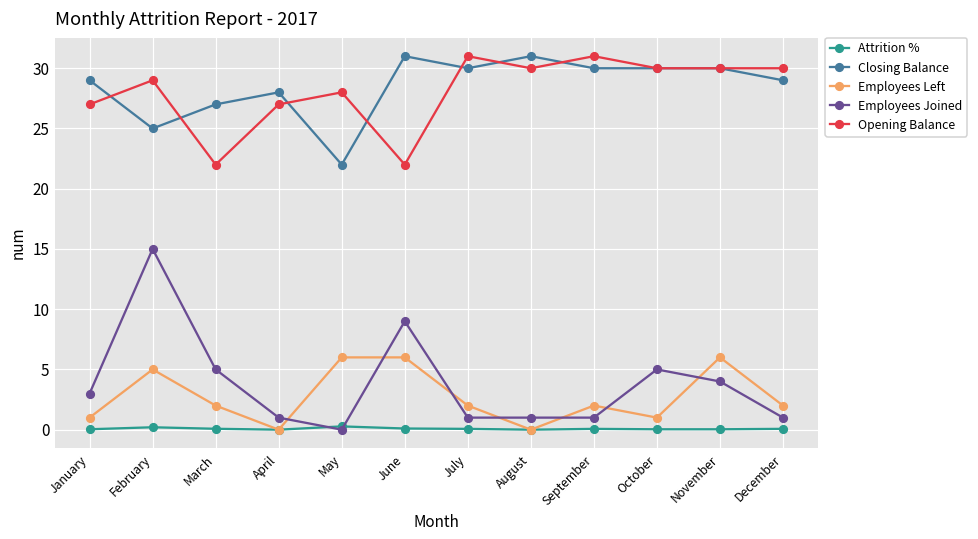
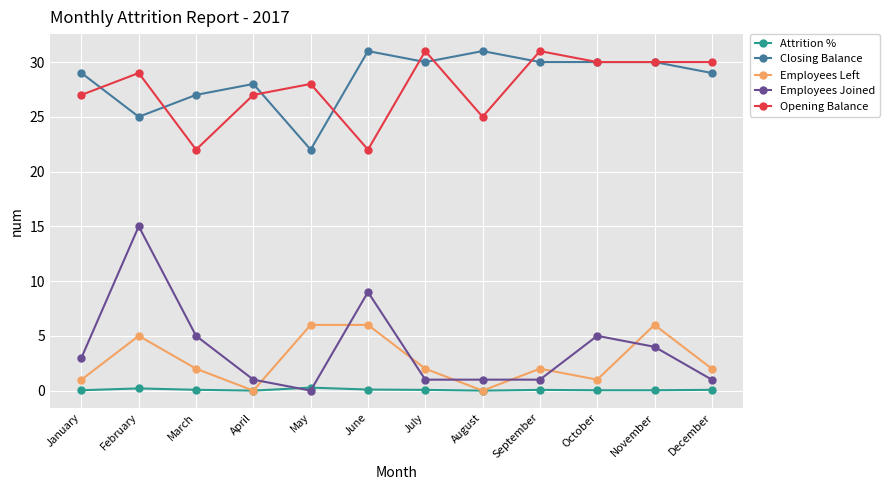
Opening Balance, August: 30 -> 25
